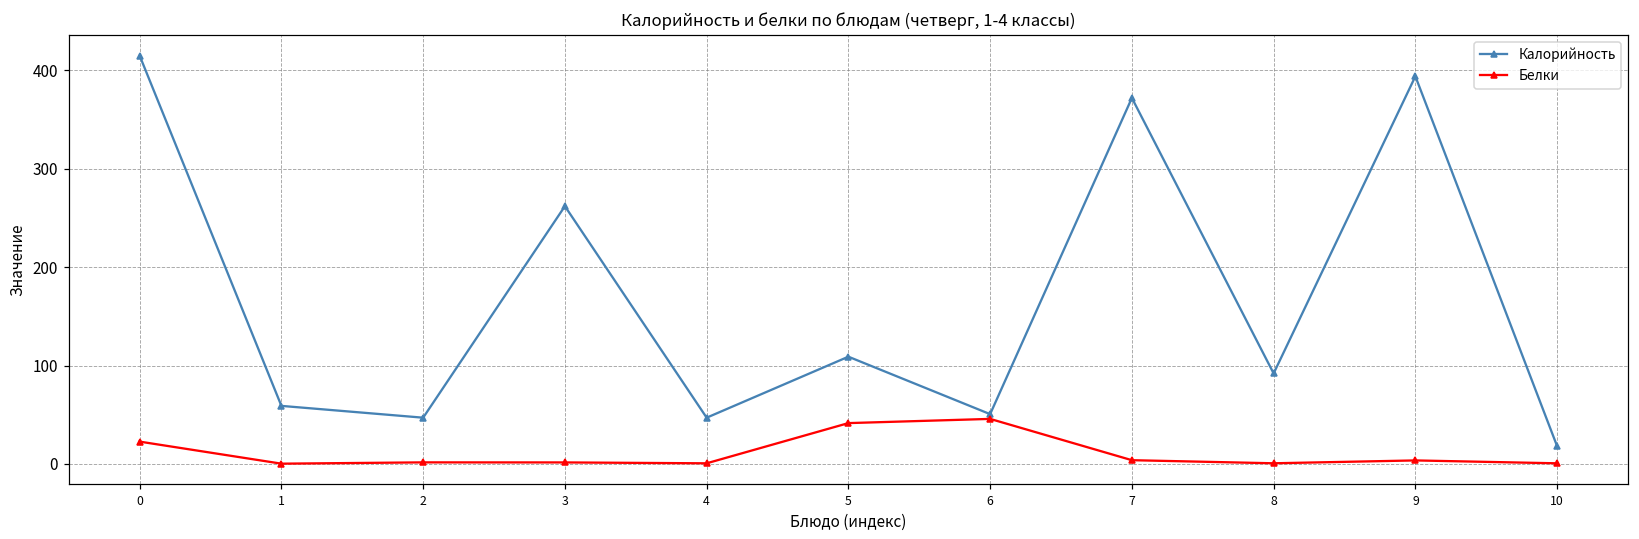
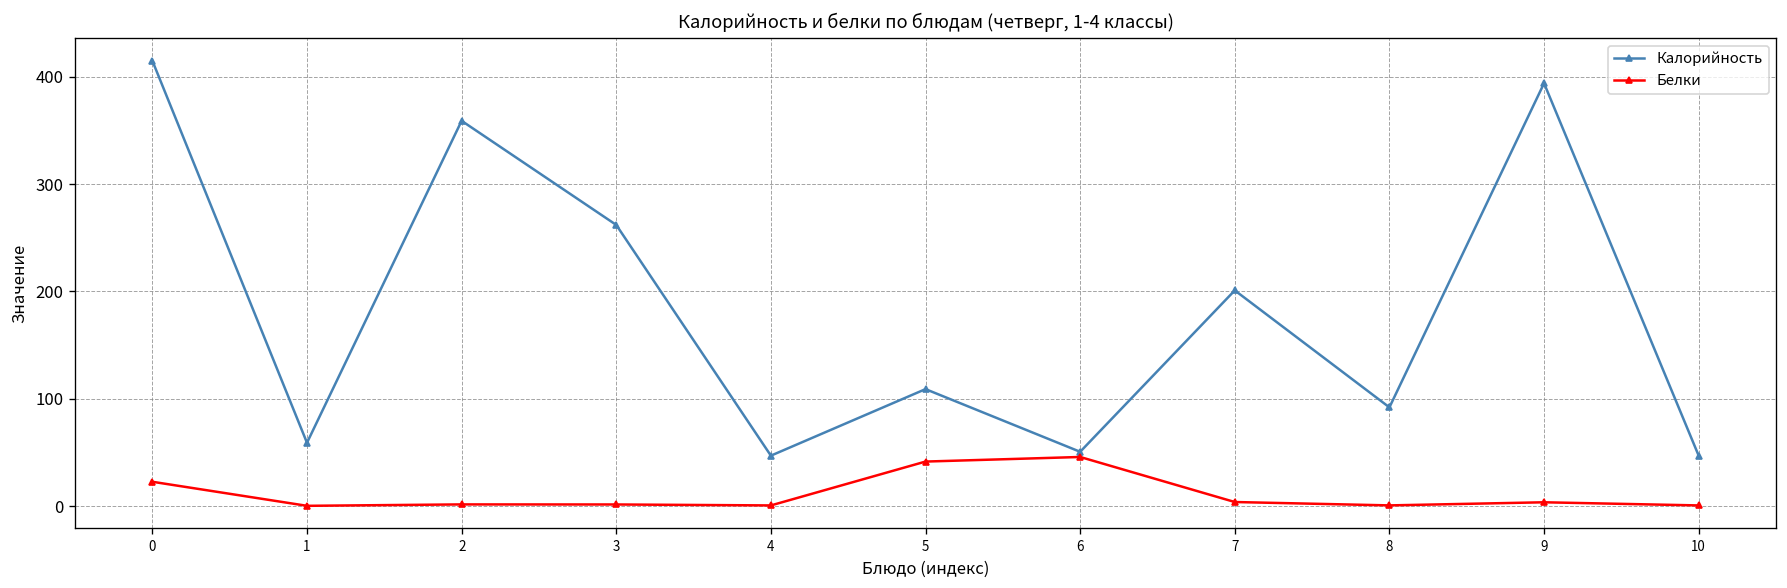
Калорийность, 2: 50 -> 360
Калорийность, 7: 370 -> 200
Калорийность, 10: 20 -> 50
